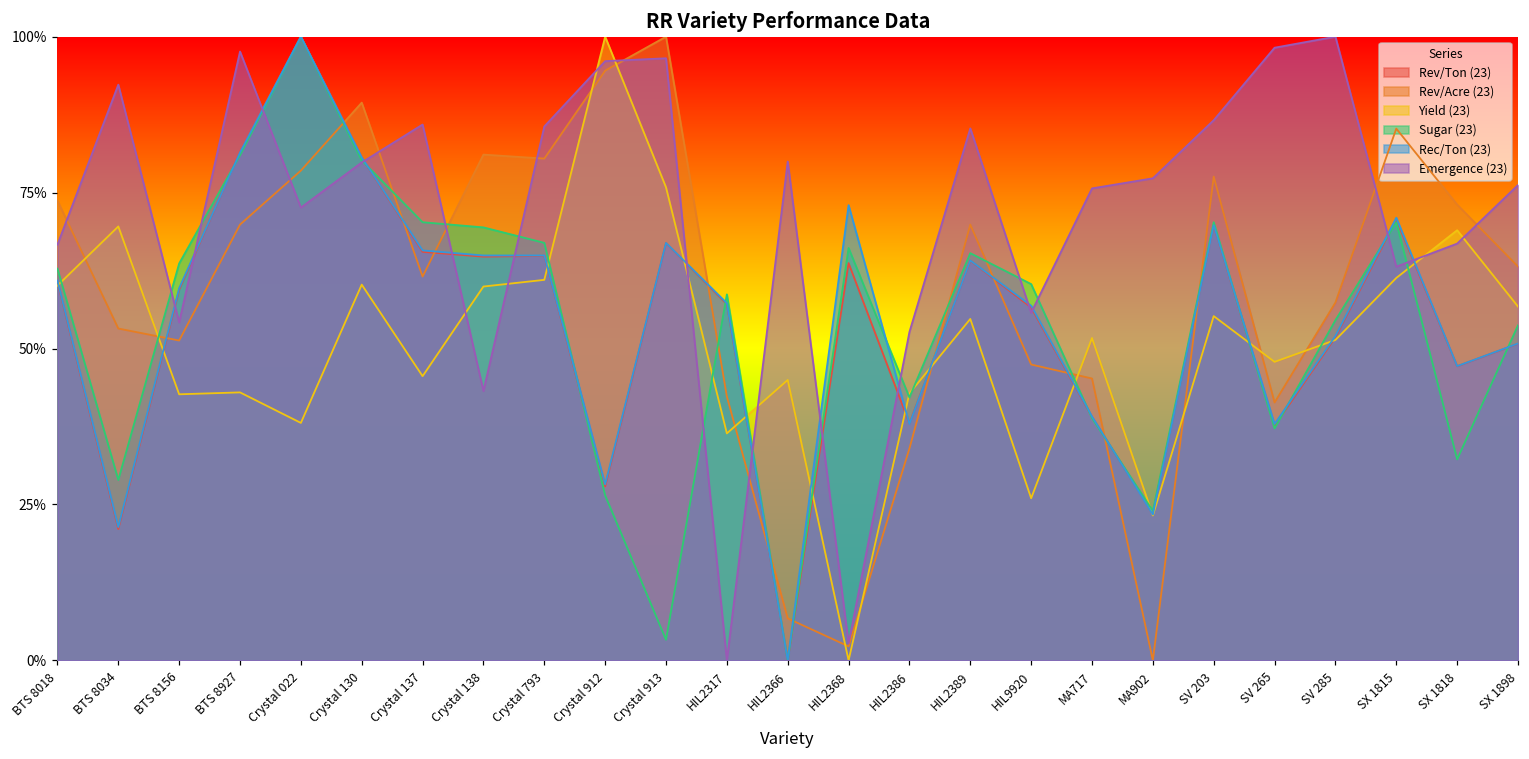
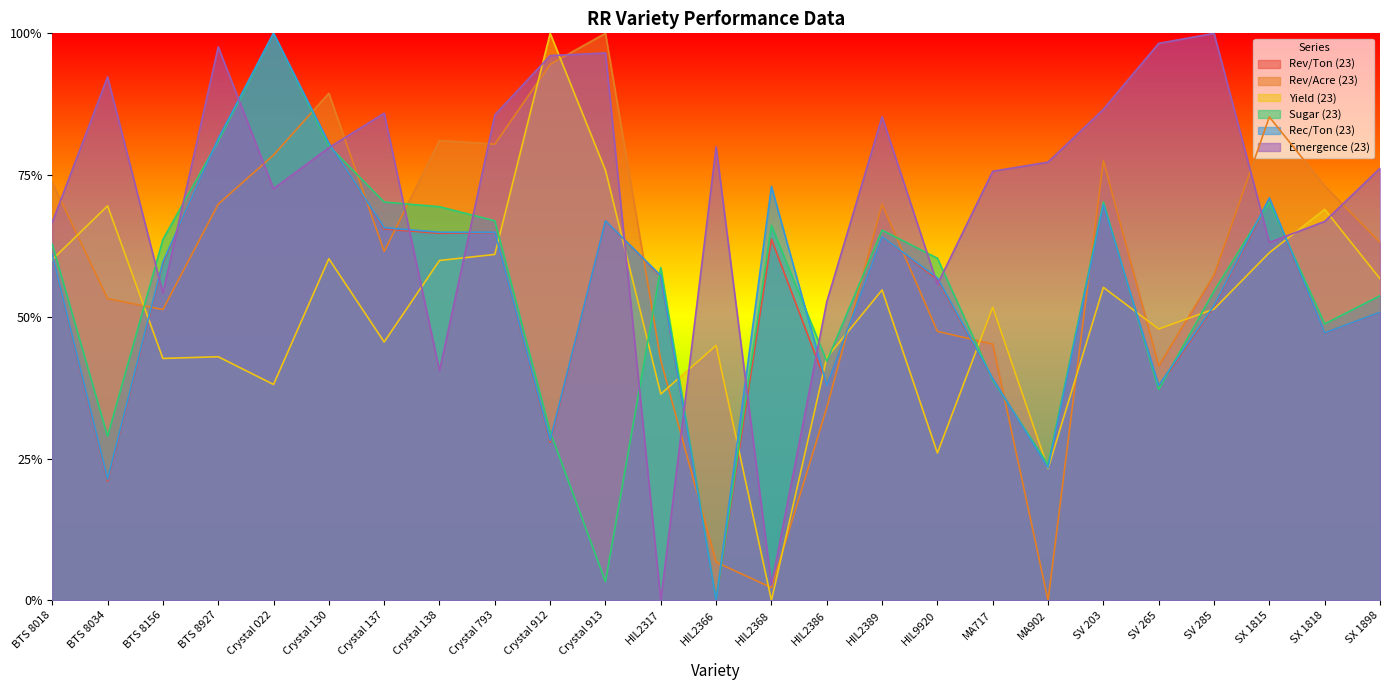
Emergence (23), Crystal 138: 43% -> 40%
Sugar (23), Crystal 912: 26% -> 30%
Sugar (23), SX 1818: 32% -> 49%
